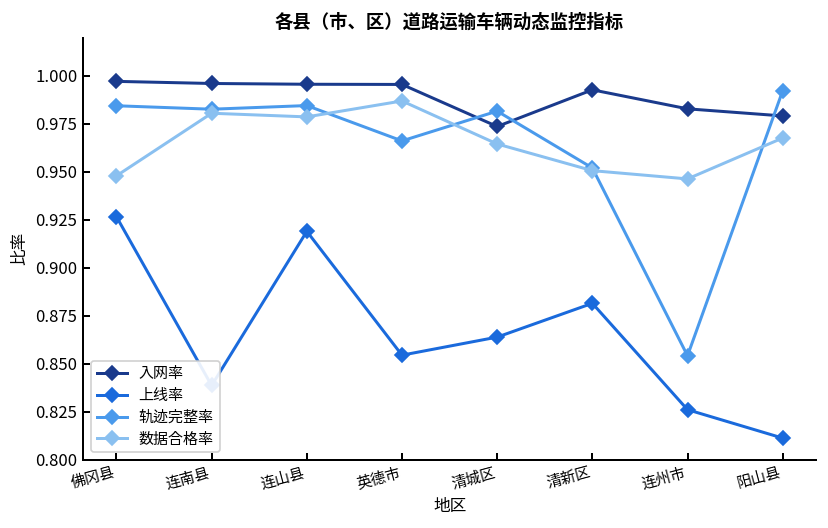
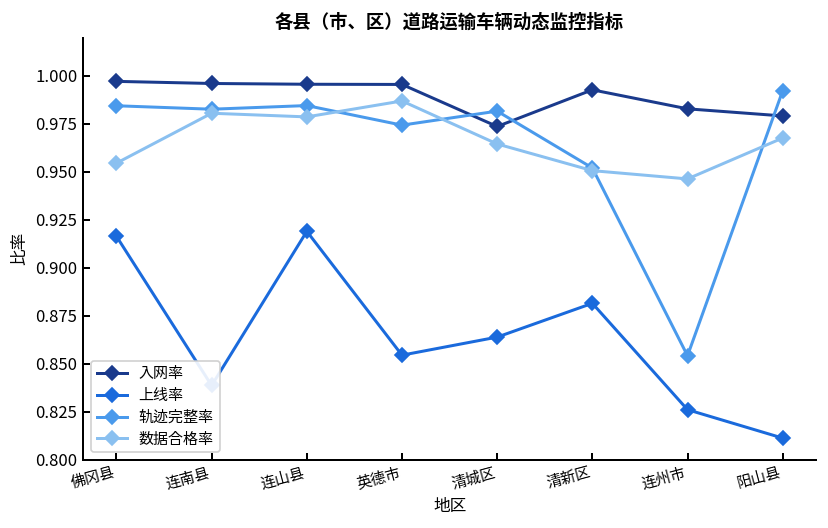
上线率, 佛冈县: 0.927 -> 0.917
数据合格率, 佛冈县: 0.948 -> 0.955
轨迹完整率, 英德市: 0.966 -> 0.974
